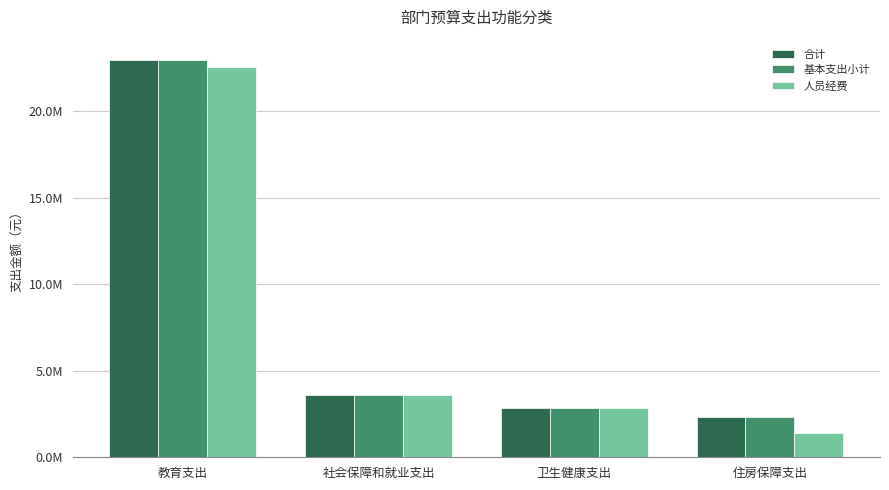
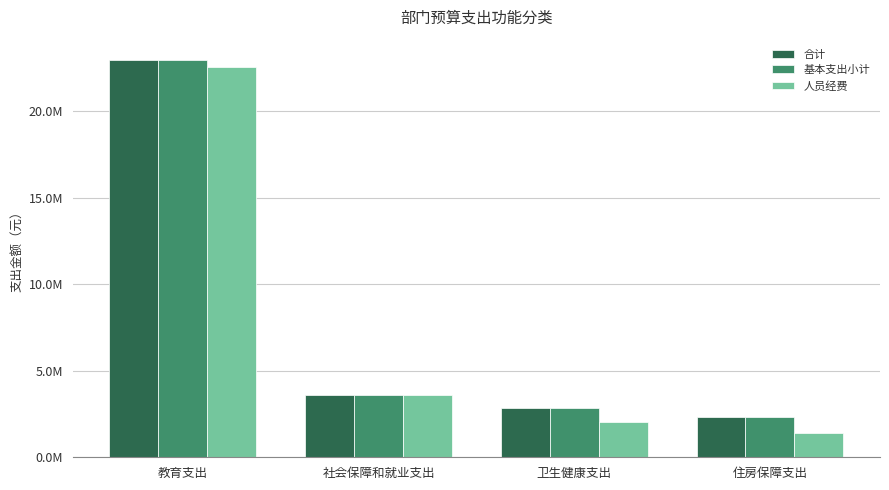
人员经费, 卫生健康支出: 2800000 -> 2000000
